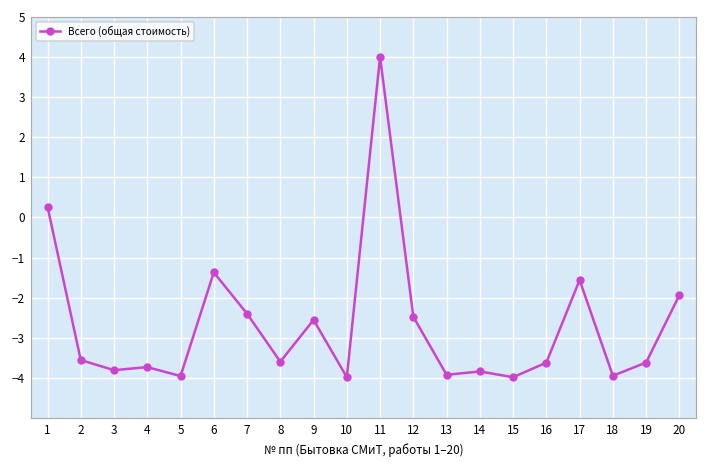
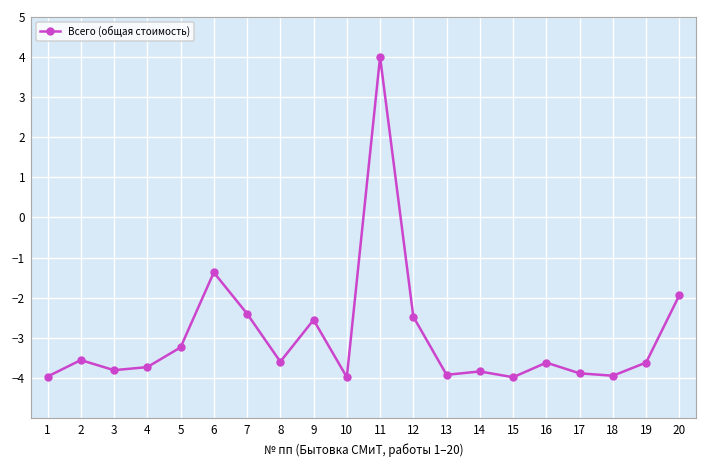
1: 0.3 -> -4.0
5: -4.0 -> -3.2
17: -1.6 -> -3.9
